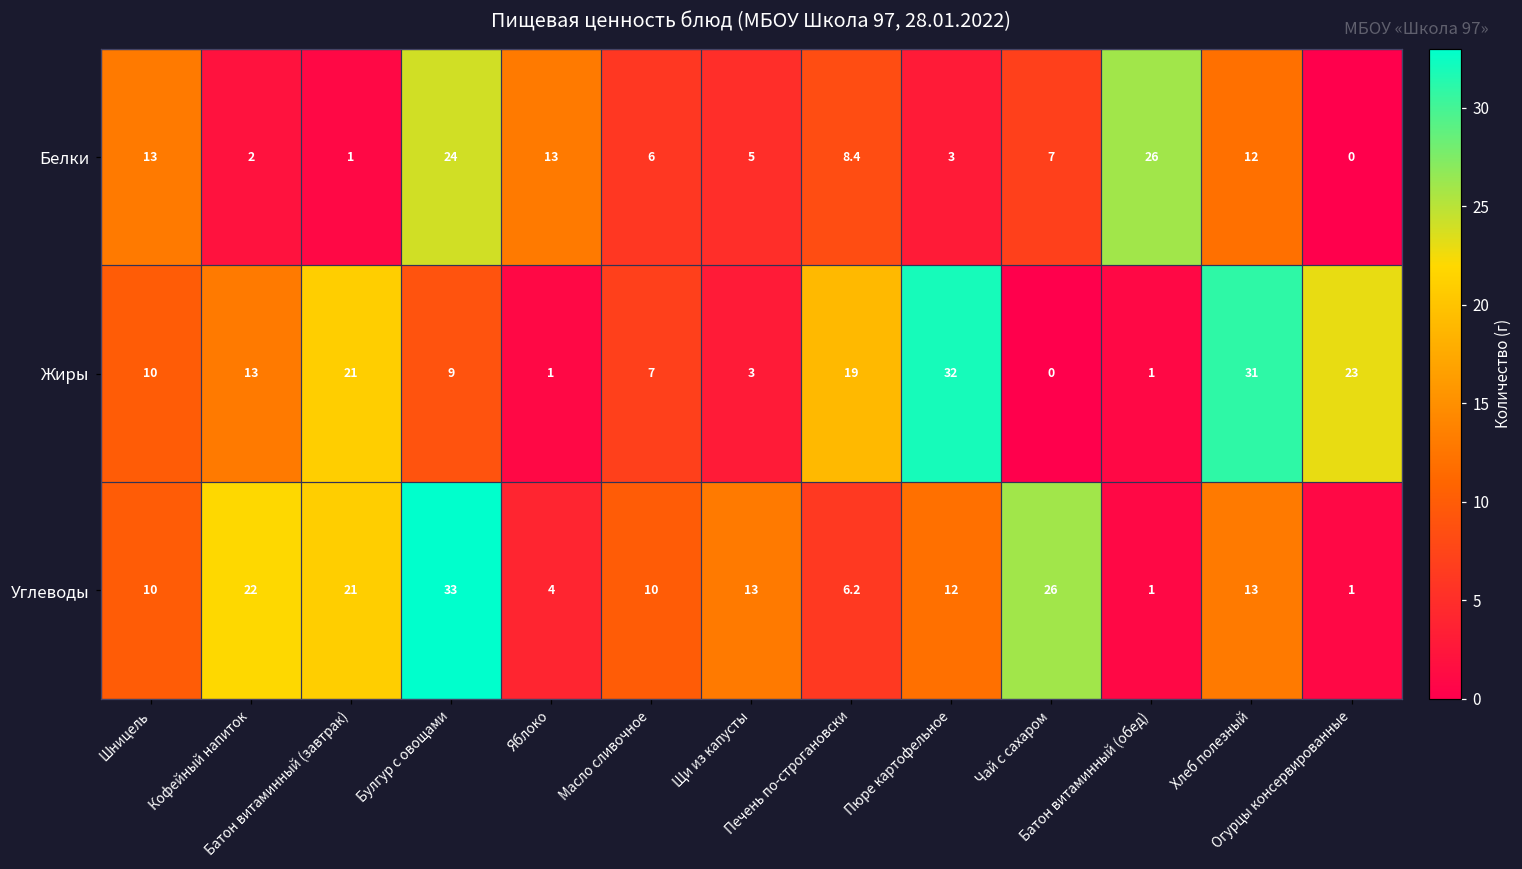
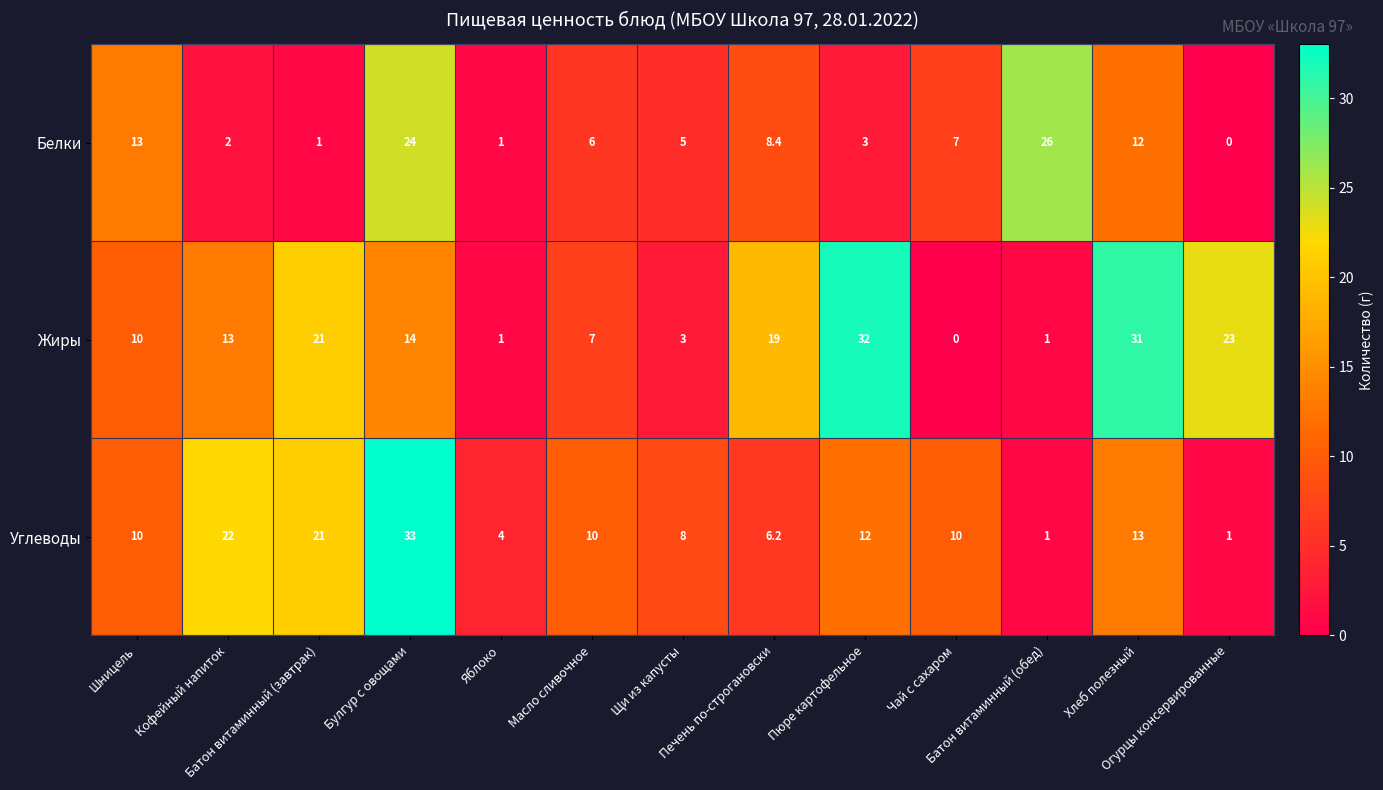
Белки, Яблоко: 13 -> 1
Жиры, Булгур с овощами: 9 -> 14
Углеводы, Щи из капусты: 13 -> 8
Углеводы, Чай с сахаром: 26 -> 10
